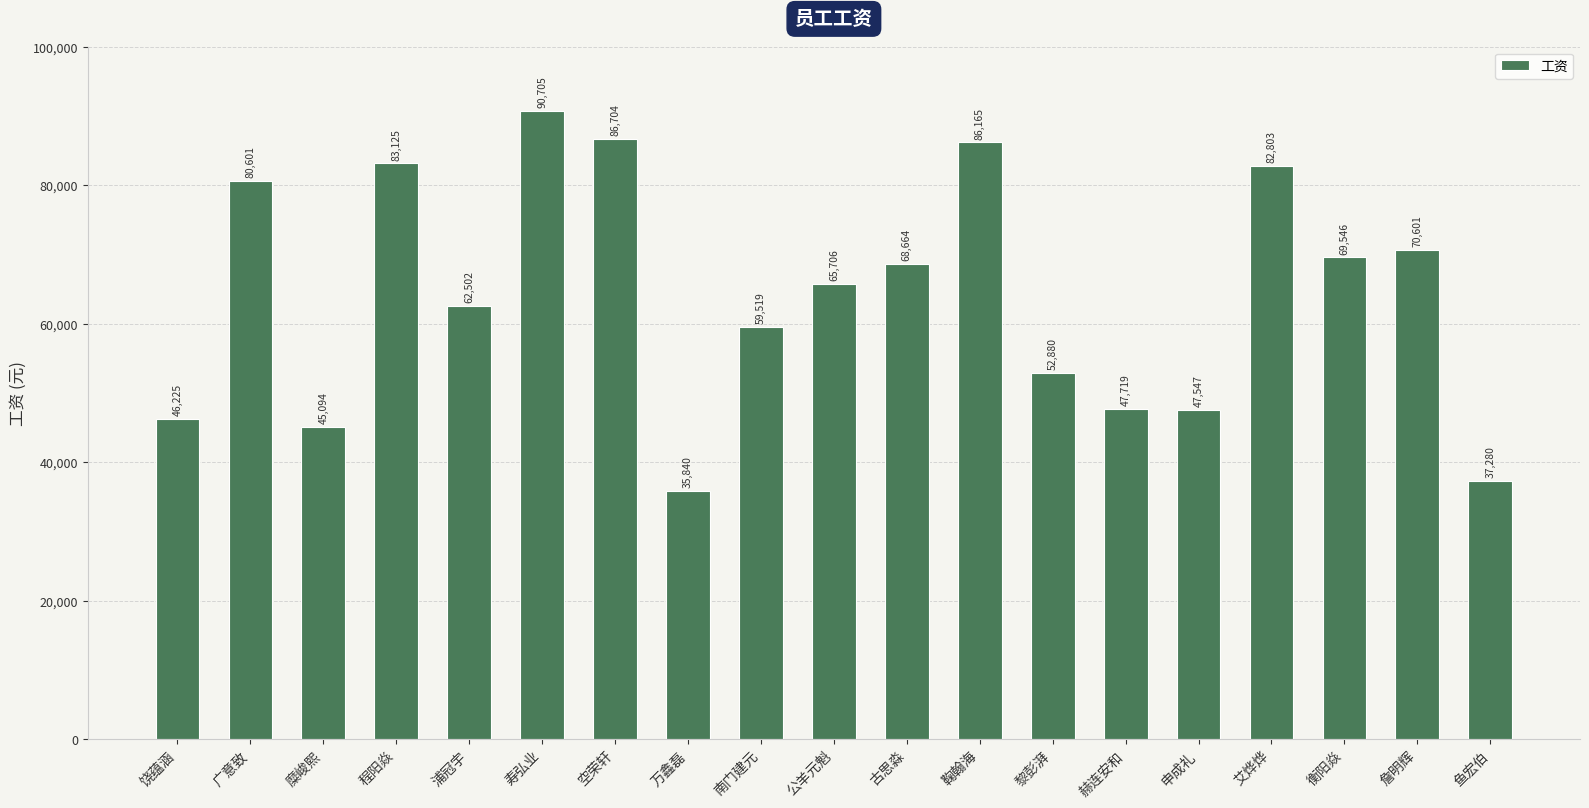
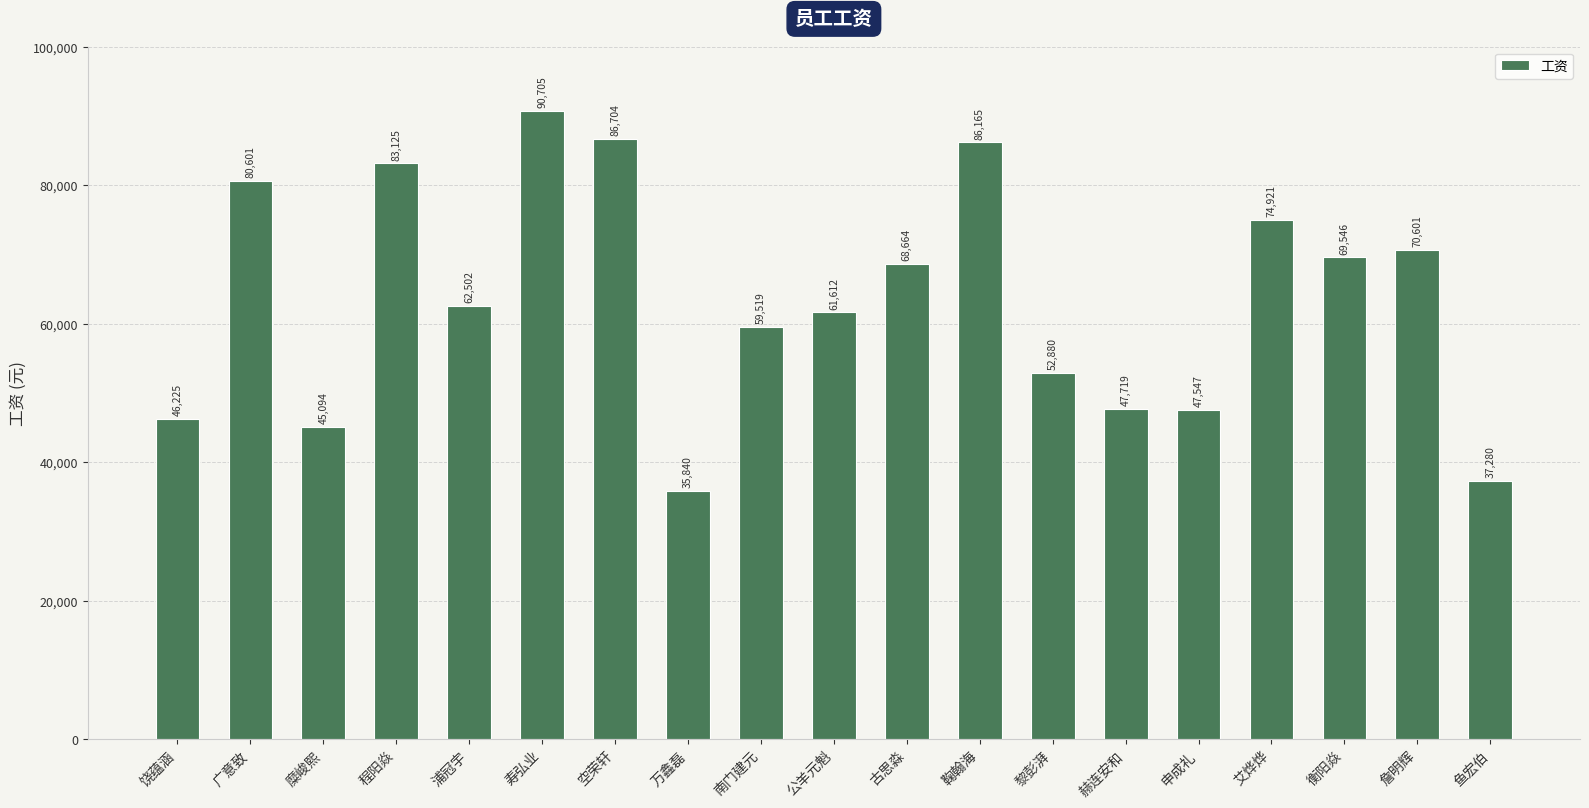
公羊元魁: 65,706 -> 61,612
艾烨烨: 82,803 -> 74,921
